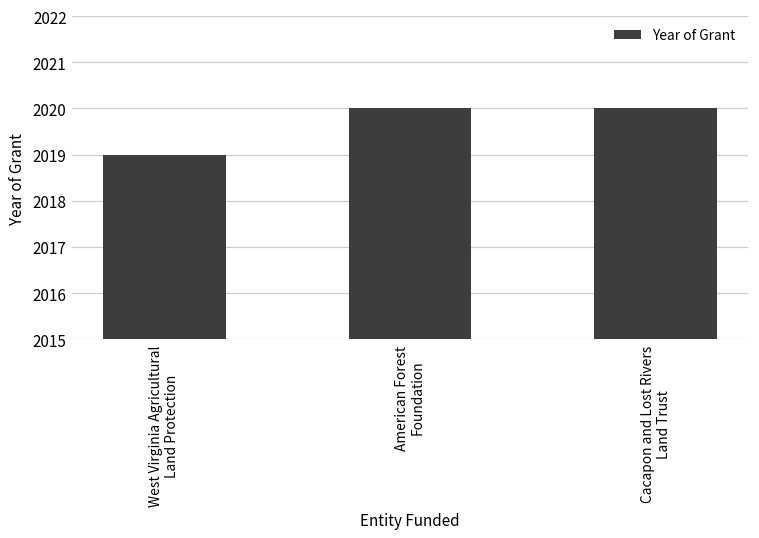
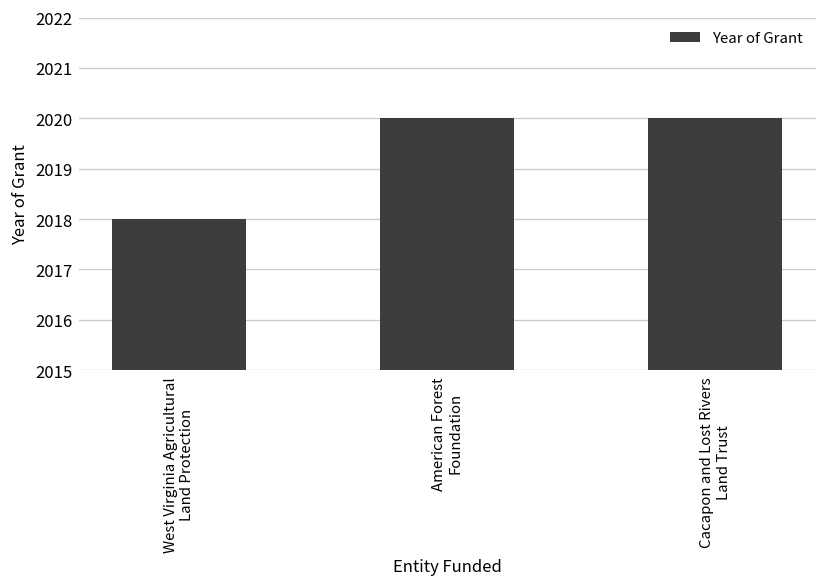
West Virginia Agricultural Land Protection: 2019 -> 2018
